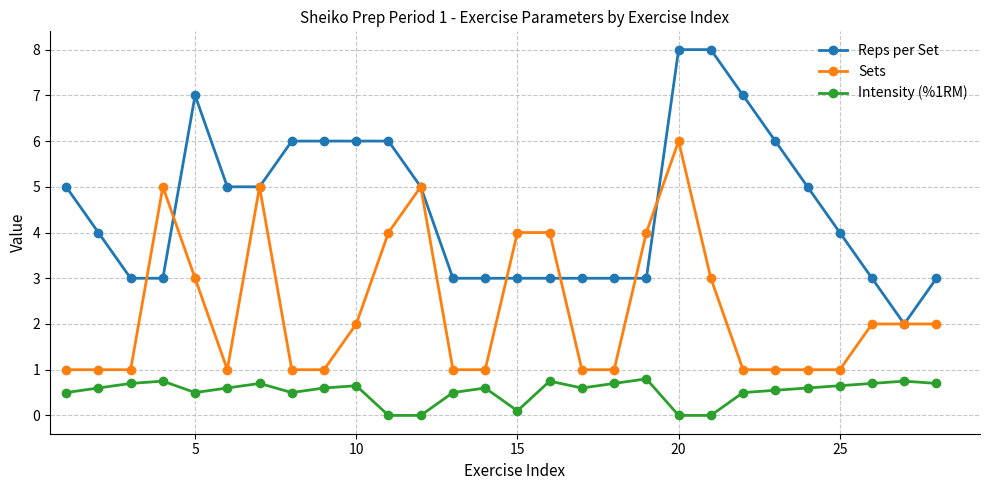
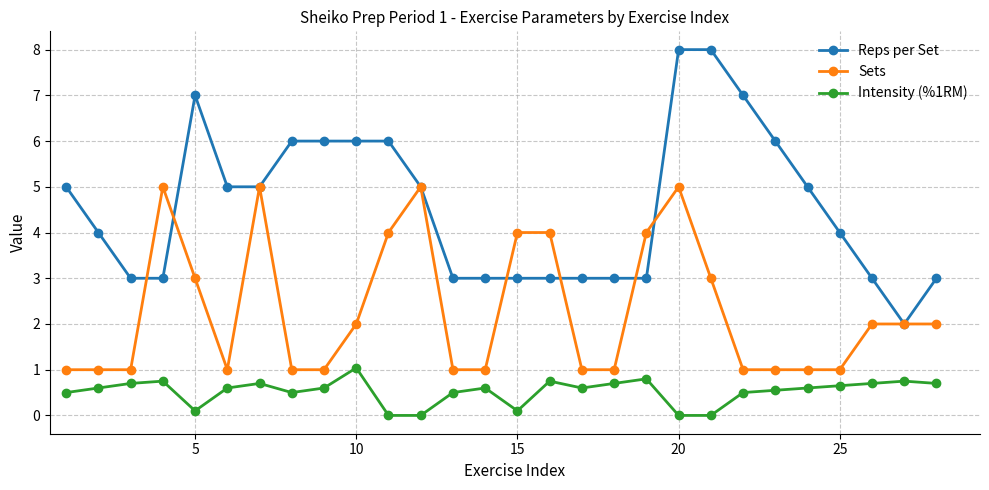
Intensity (%1RM), 5: 0.5 -> 0.1
Intensity (%1RM), 10: 0.7 -> 1.0
Sets, 20: 6 -> 5
